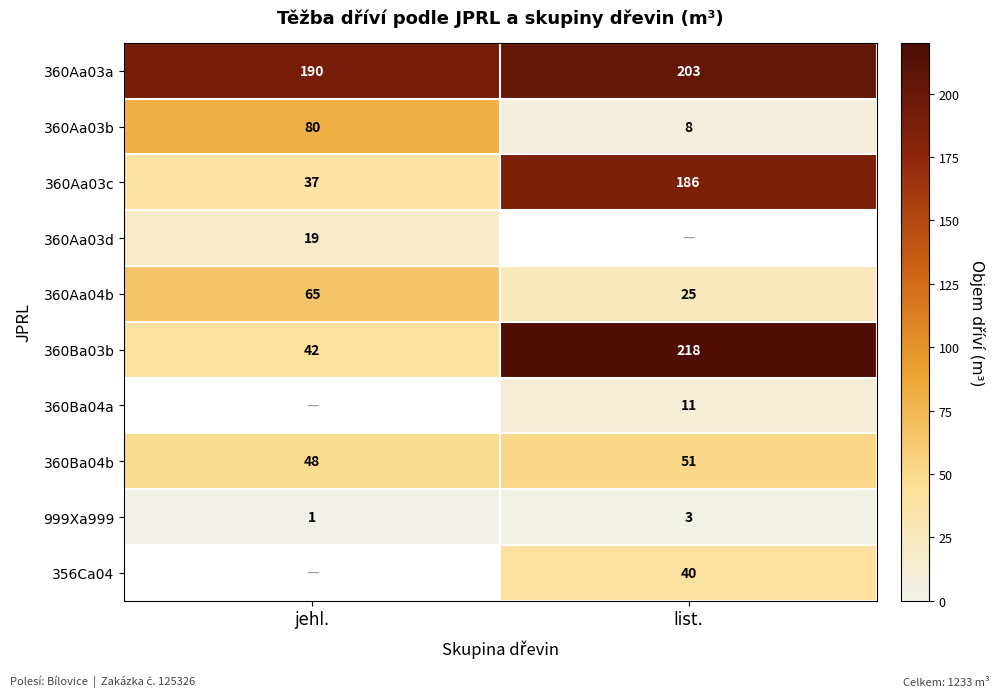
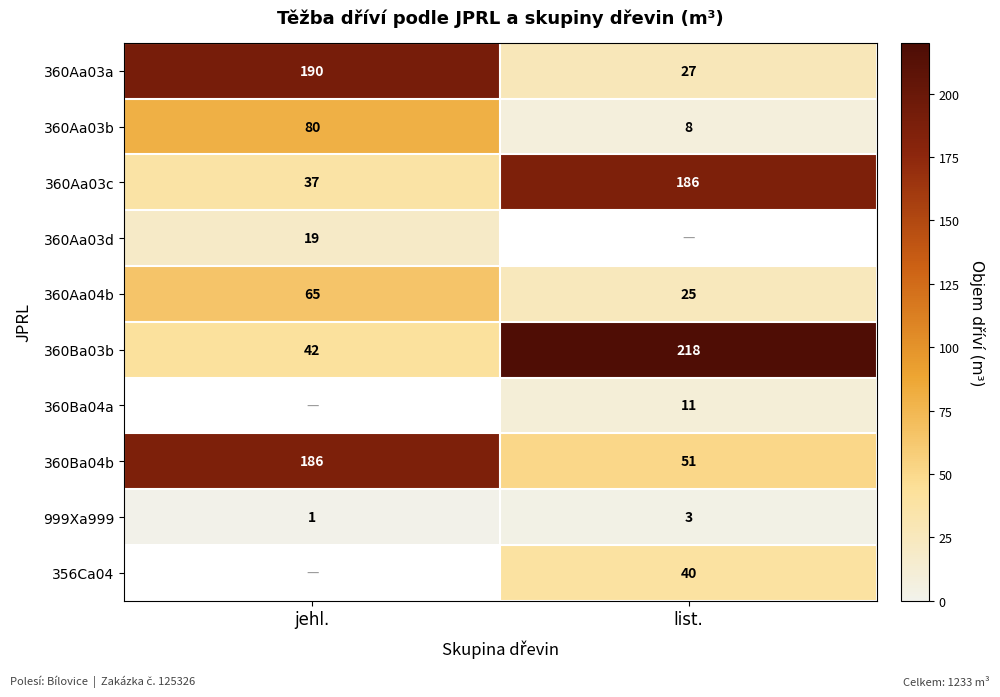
360Aa03a, list.: 203 -> 27
360Ba04b, jehl.: 48 -> 186
